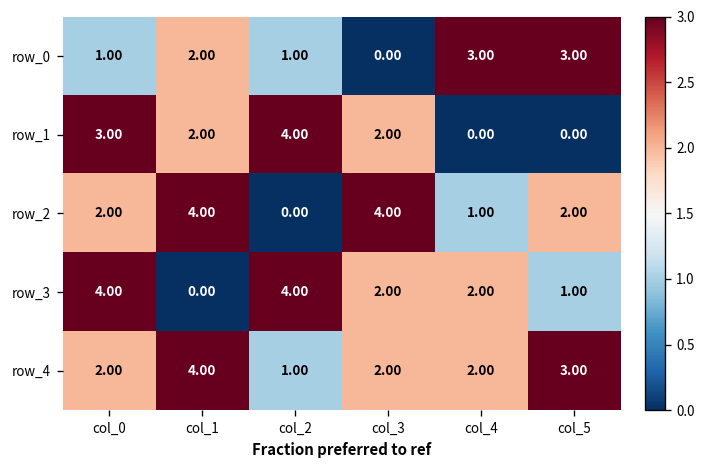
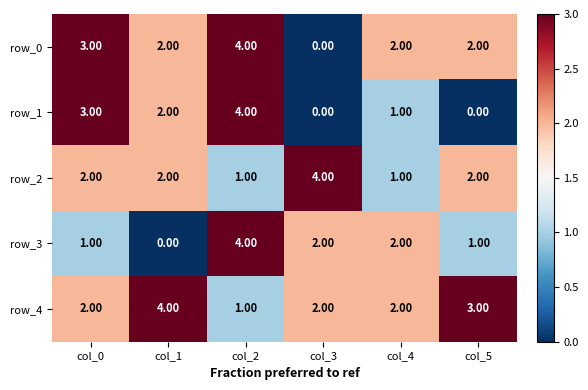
row_0, col_0: 1.00 -> 3.00
row_0, col_2: 1.00 -> 4.00
row_0, col_4: 3.00 -> 2.00
row_0, col_5: 3.00 -> 2.00
row_1, col_3: 2.00 -> 0.00
row_1, col_4: 0.00 -> 1.00
row_2, col_1: 4.00 -> 2.00
row_2, col_2: 0.00 -> 1.00
row_3, col_0: 4.00 -> 1.00
